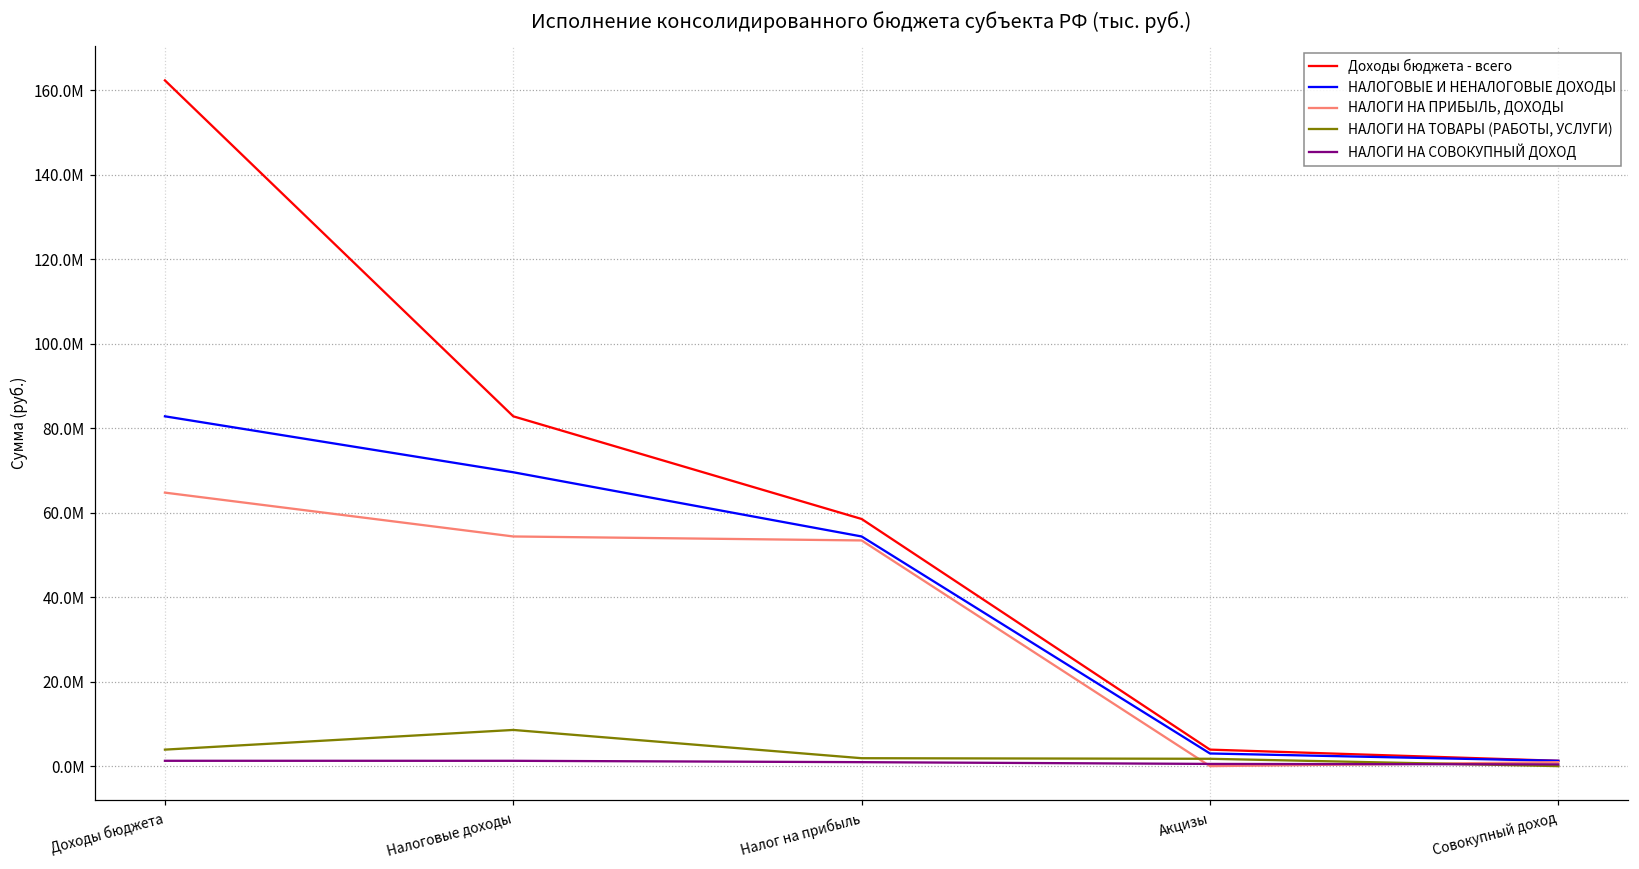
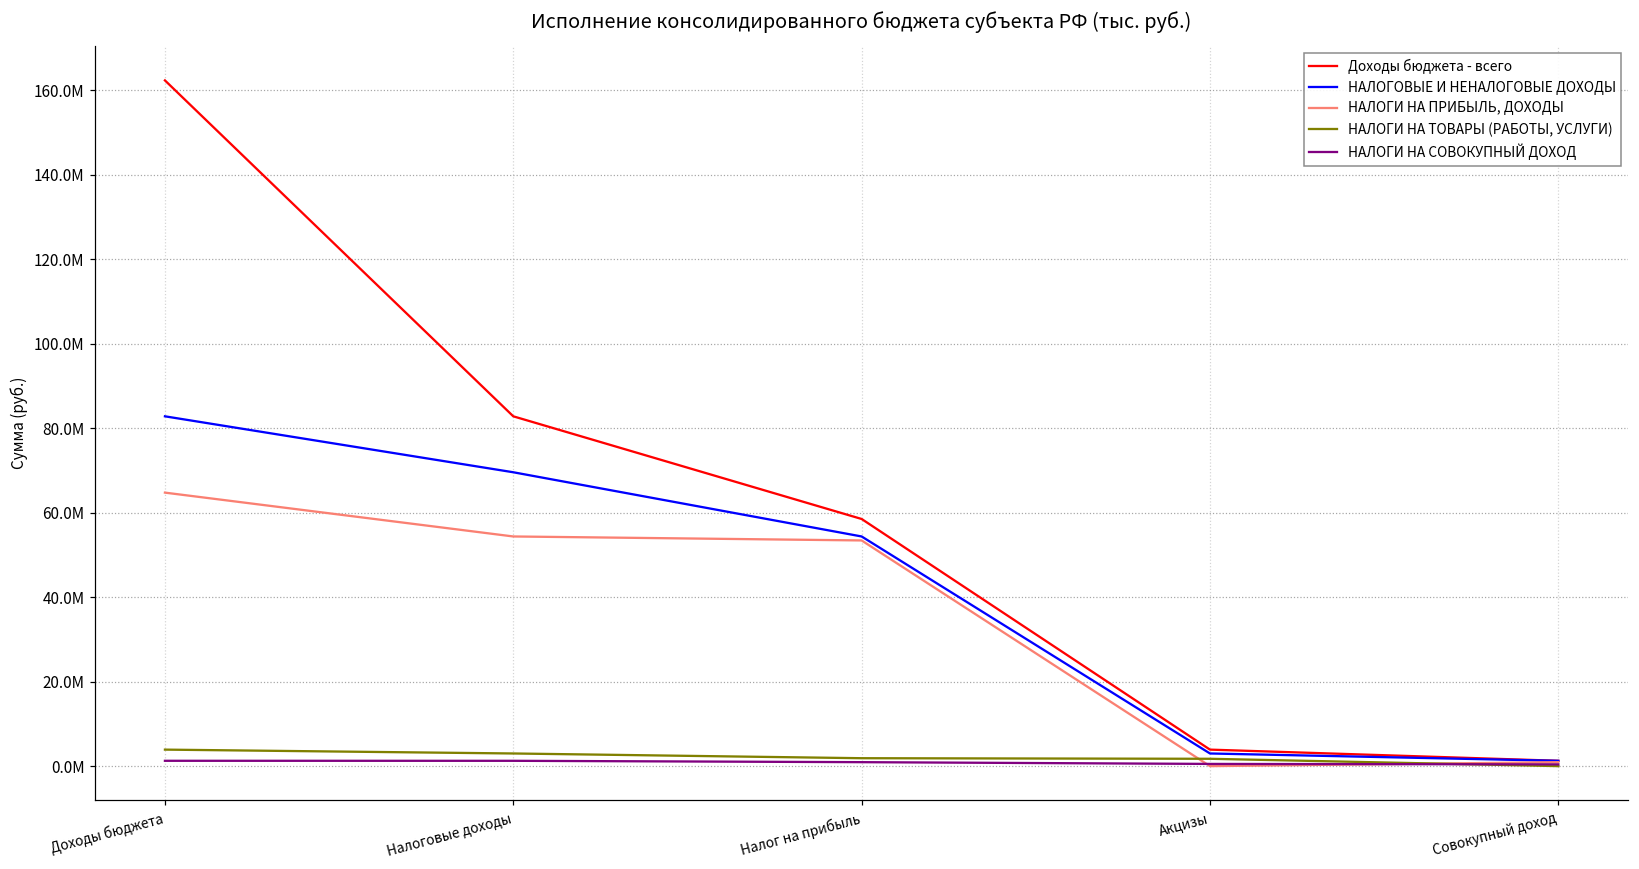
НАЛОГИ НА ТОВАРЫ (РАБОТЫ, УСЛУГИ), Налоговые доходы: 9000000 -> 3000000
